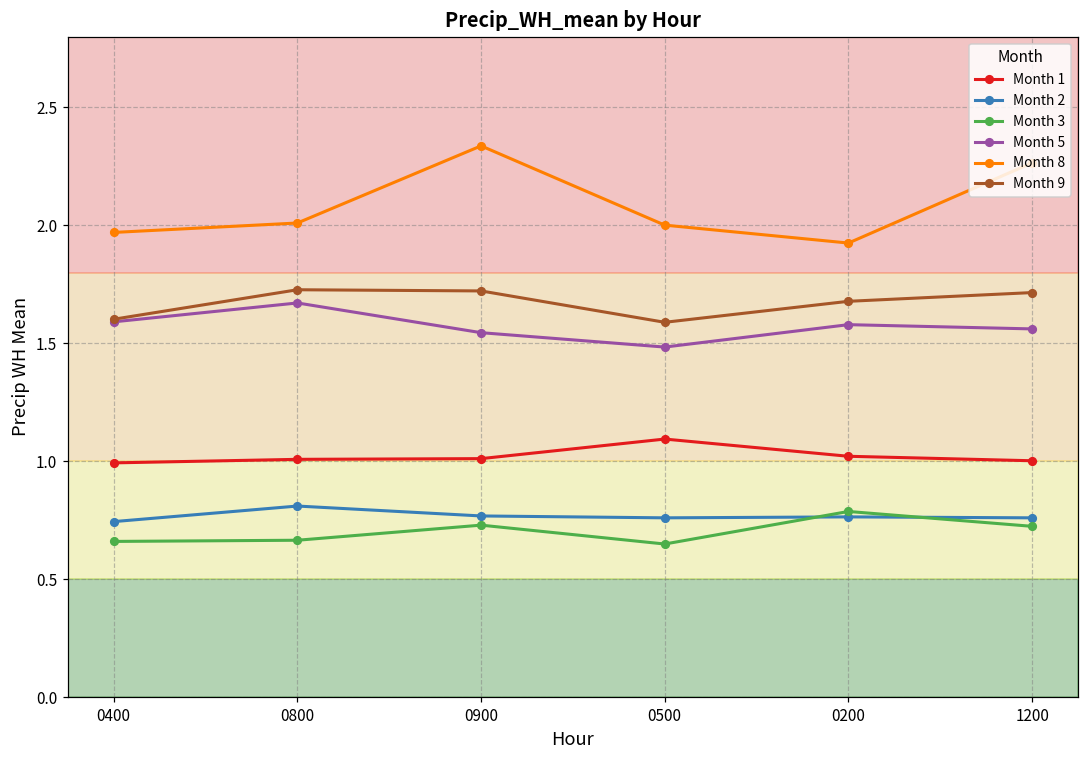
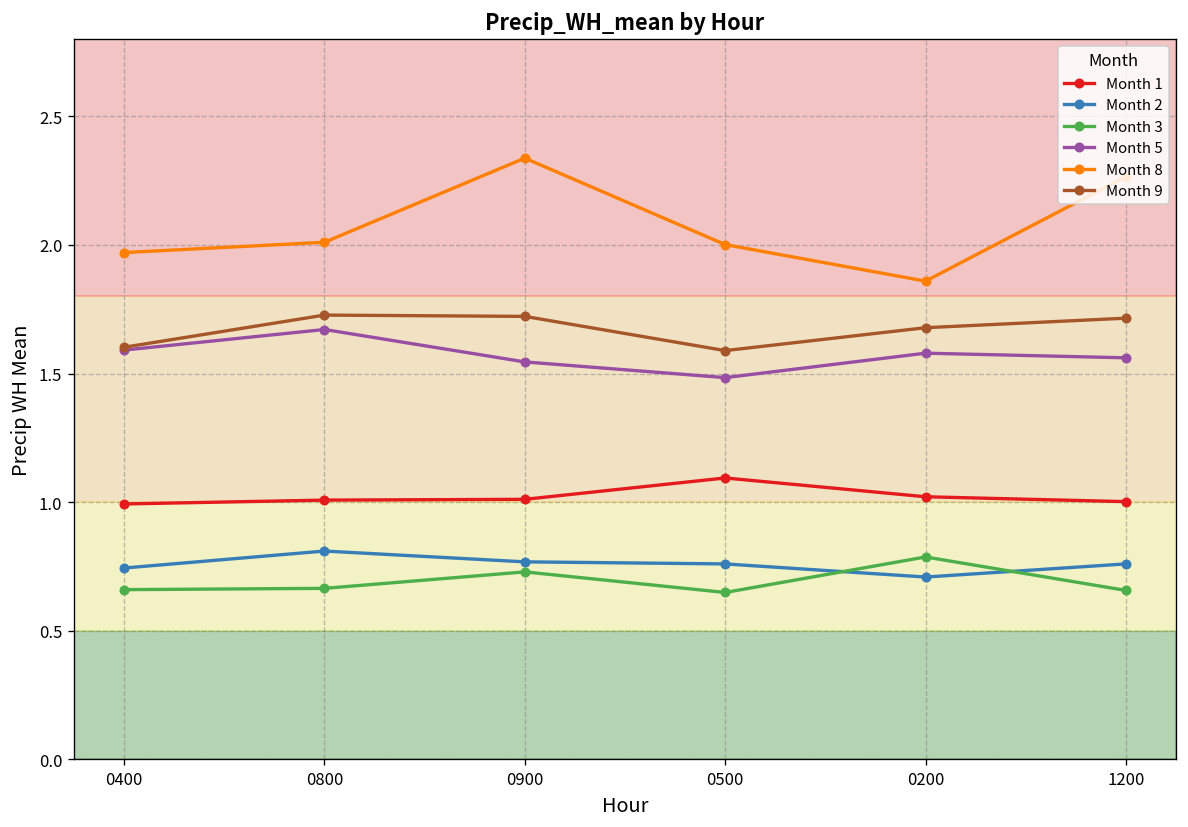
Month 2, 0200: 0.76 -> 0.71
Month 8, 0200: 1.93 -> 1.86
Month 3, 1200: 0.72 -> 0.66
